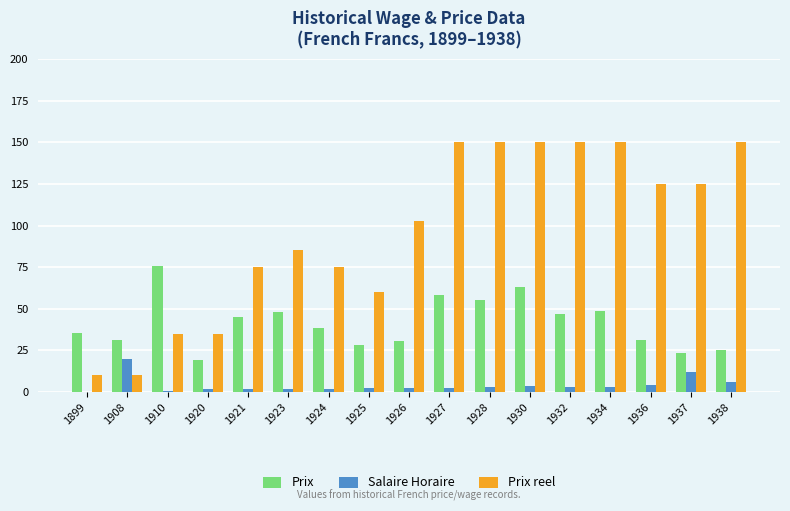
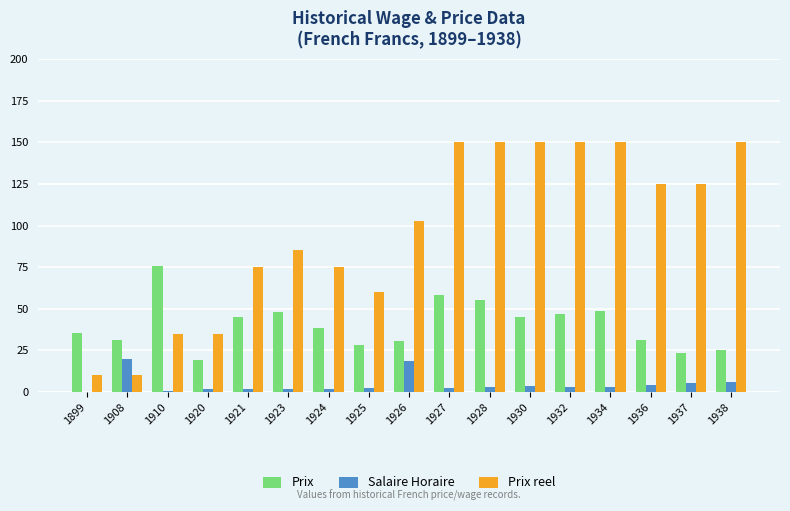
Salaire Horaire, 1926: 2 -> 19
Prix, 1930: 63 -> 45
Salaire Horaire, 1937: 12 -> 5
